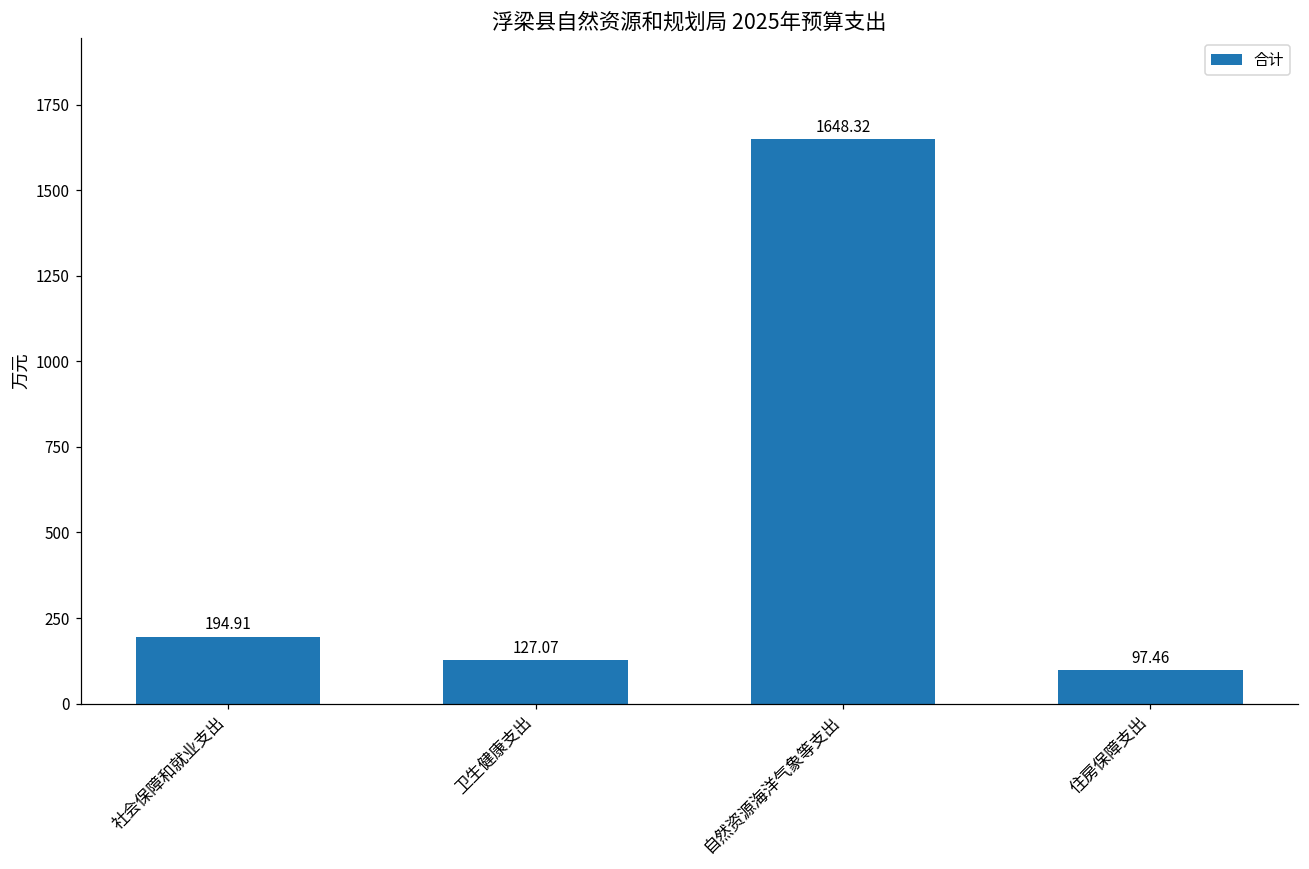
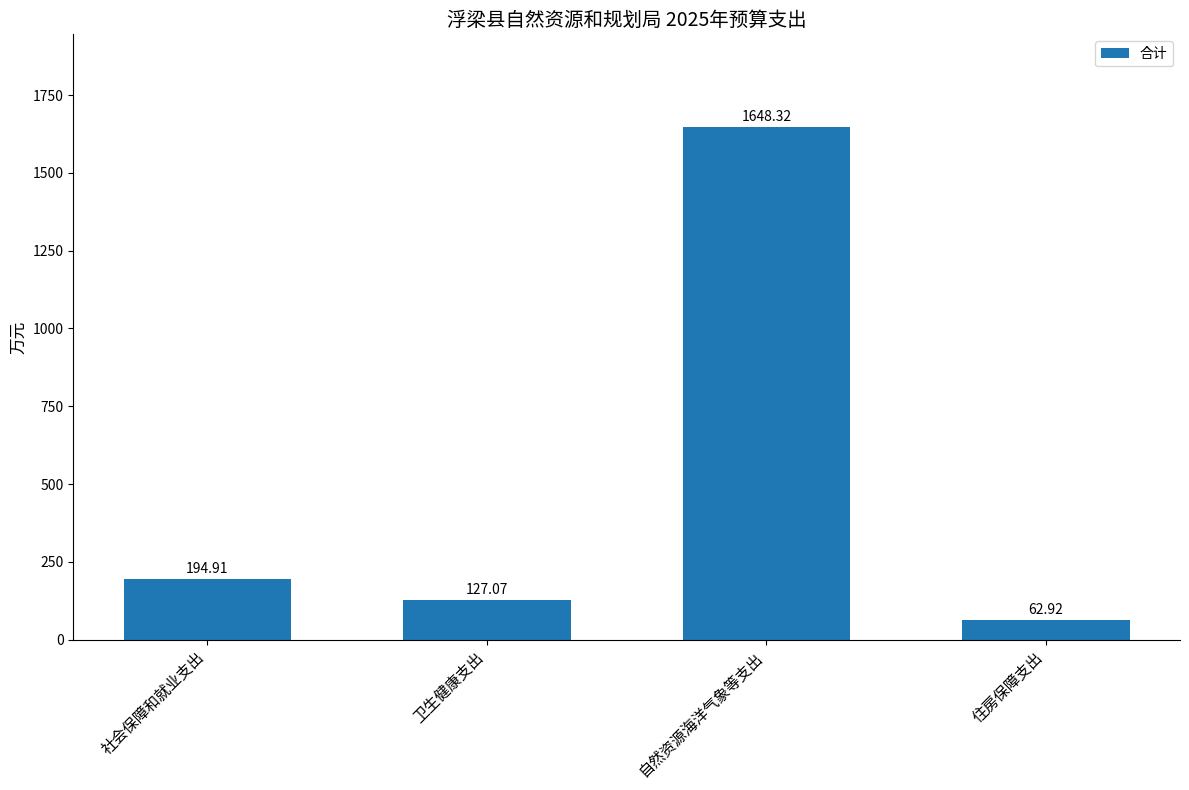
住房保障支出: 97.46 -> 62.92
